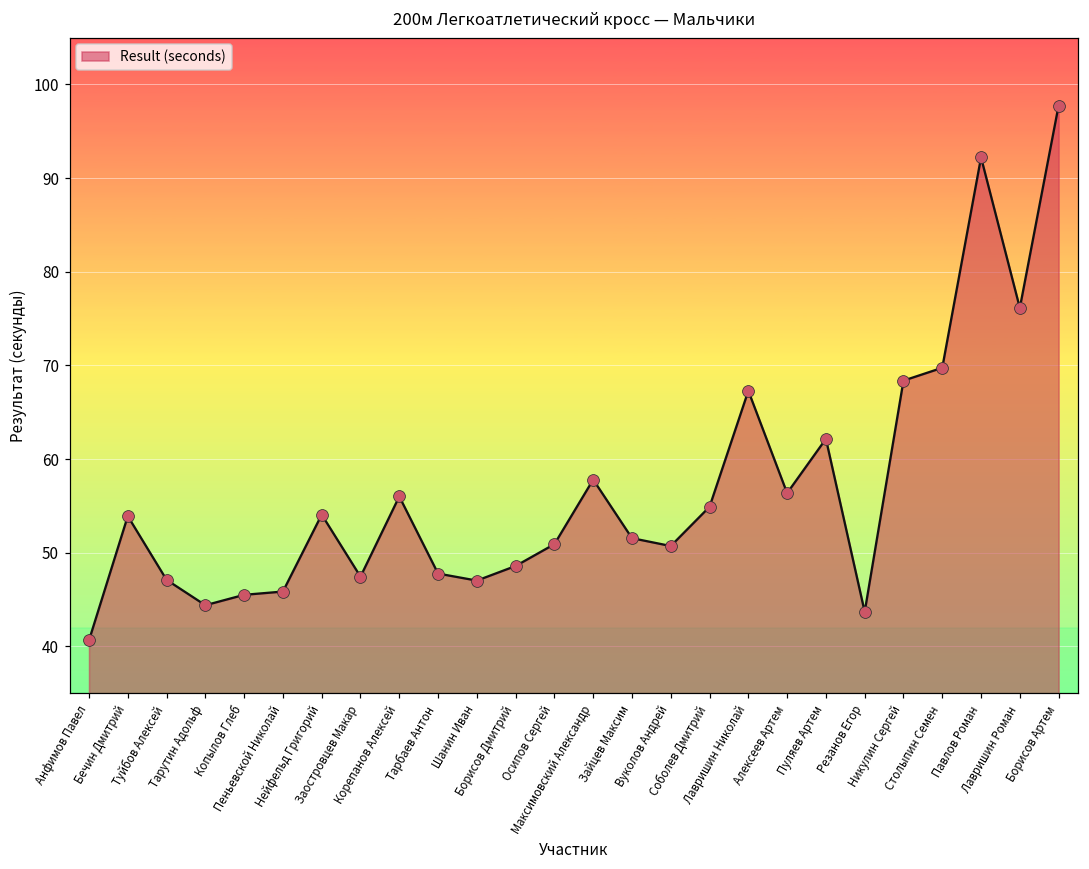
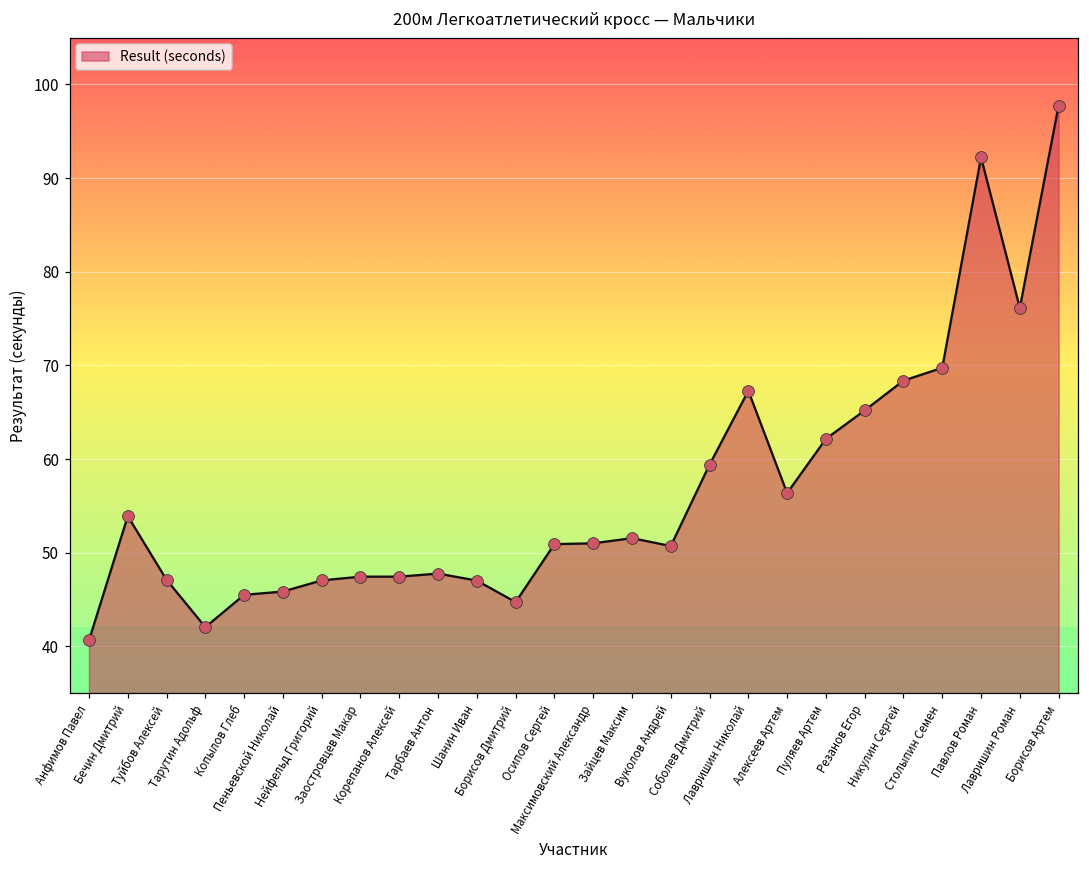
Тарутин Адольф: 44 -> 42
Нейфельд Григорий: 54 -> 47
Корепанов Алексей: 56 -> 47
Борисов Дмитрий: 49 -> 45
Максимовский Александр: 58 -> 51
Соболев Дмитрий: 55 -> 59
Резанов Егор: 44 -> 65
